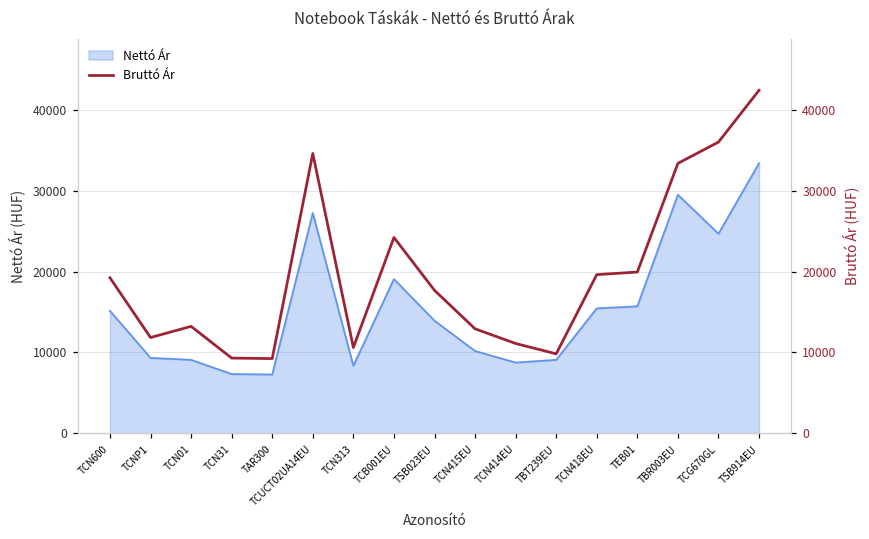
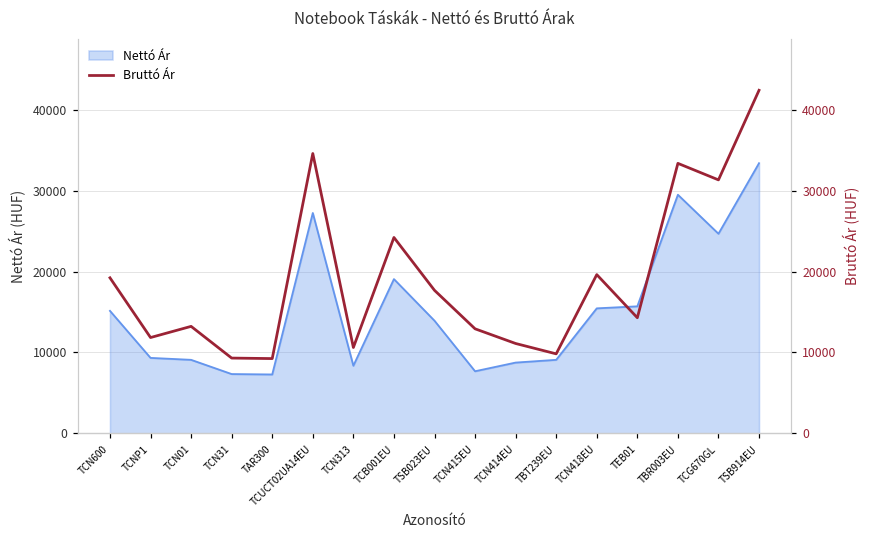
Nettó Ár, TCN415EU: 10000 -> 8000
Bruttó Ár, TEB01: 20000 -> 14000
Bruttó Ár, TCG670GL: 36000 -> 31000
